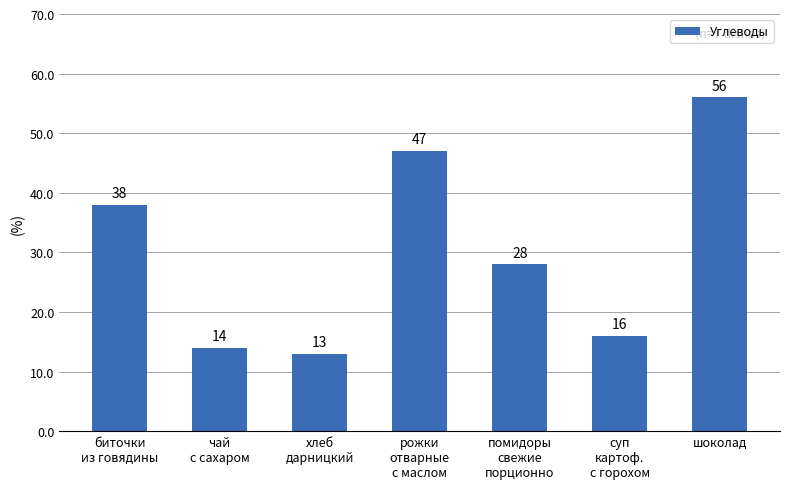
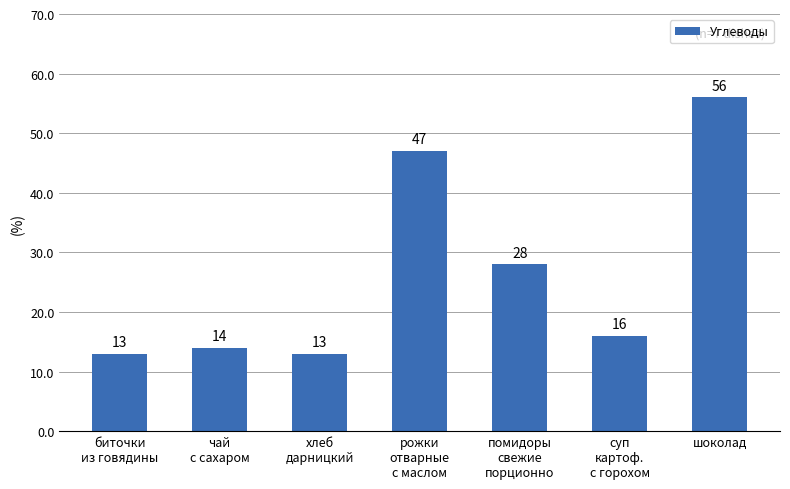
биточки из говядины: 38 -> 13
